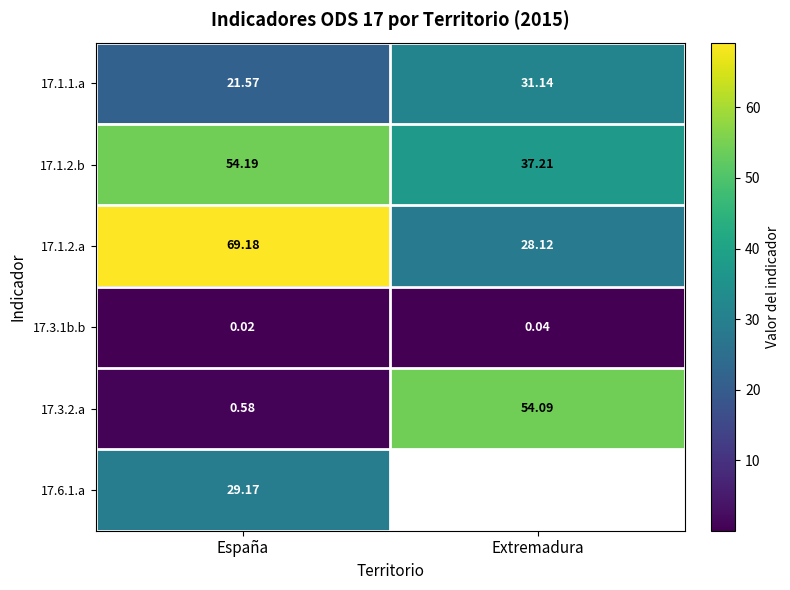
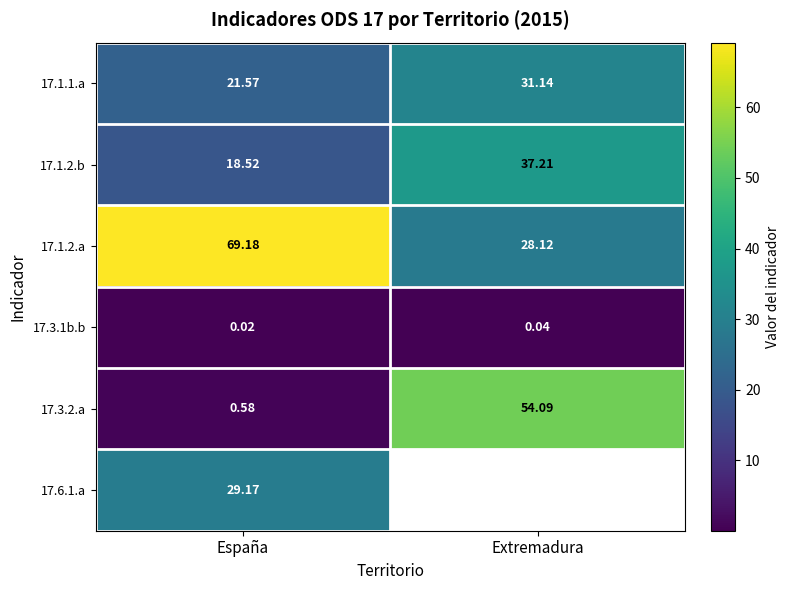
17.1.2.b, España: 54.19 -> 18.52
